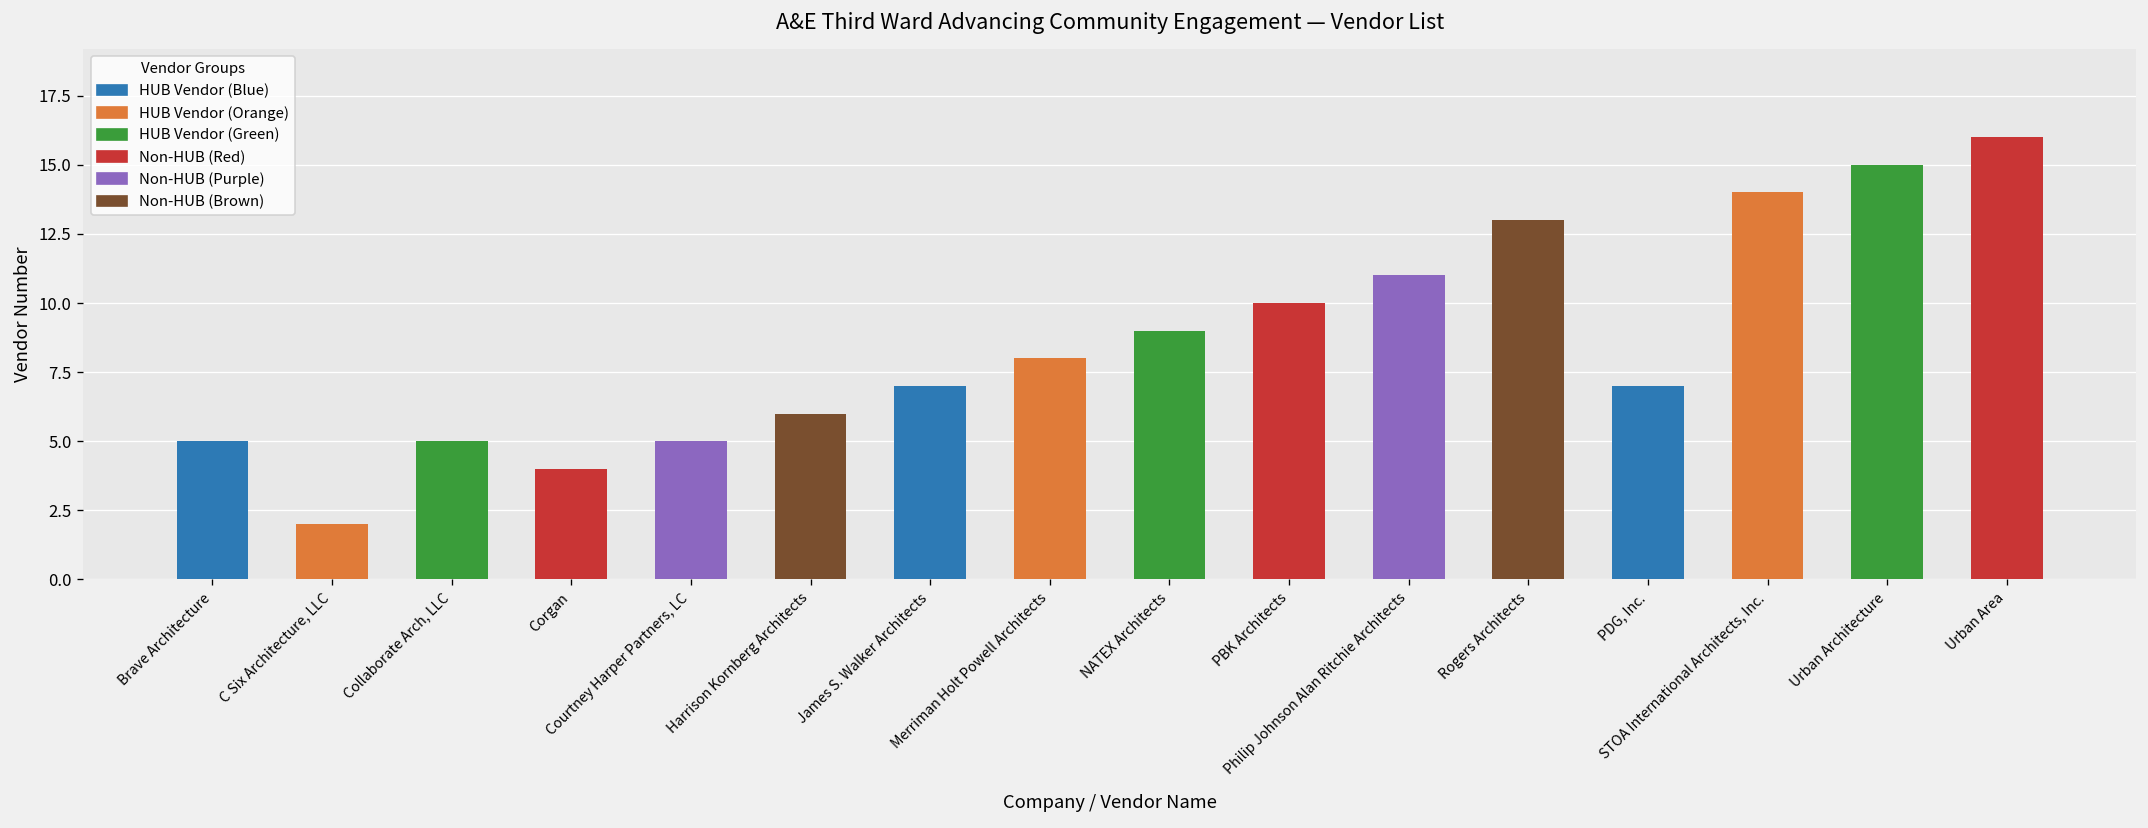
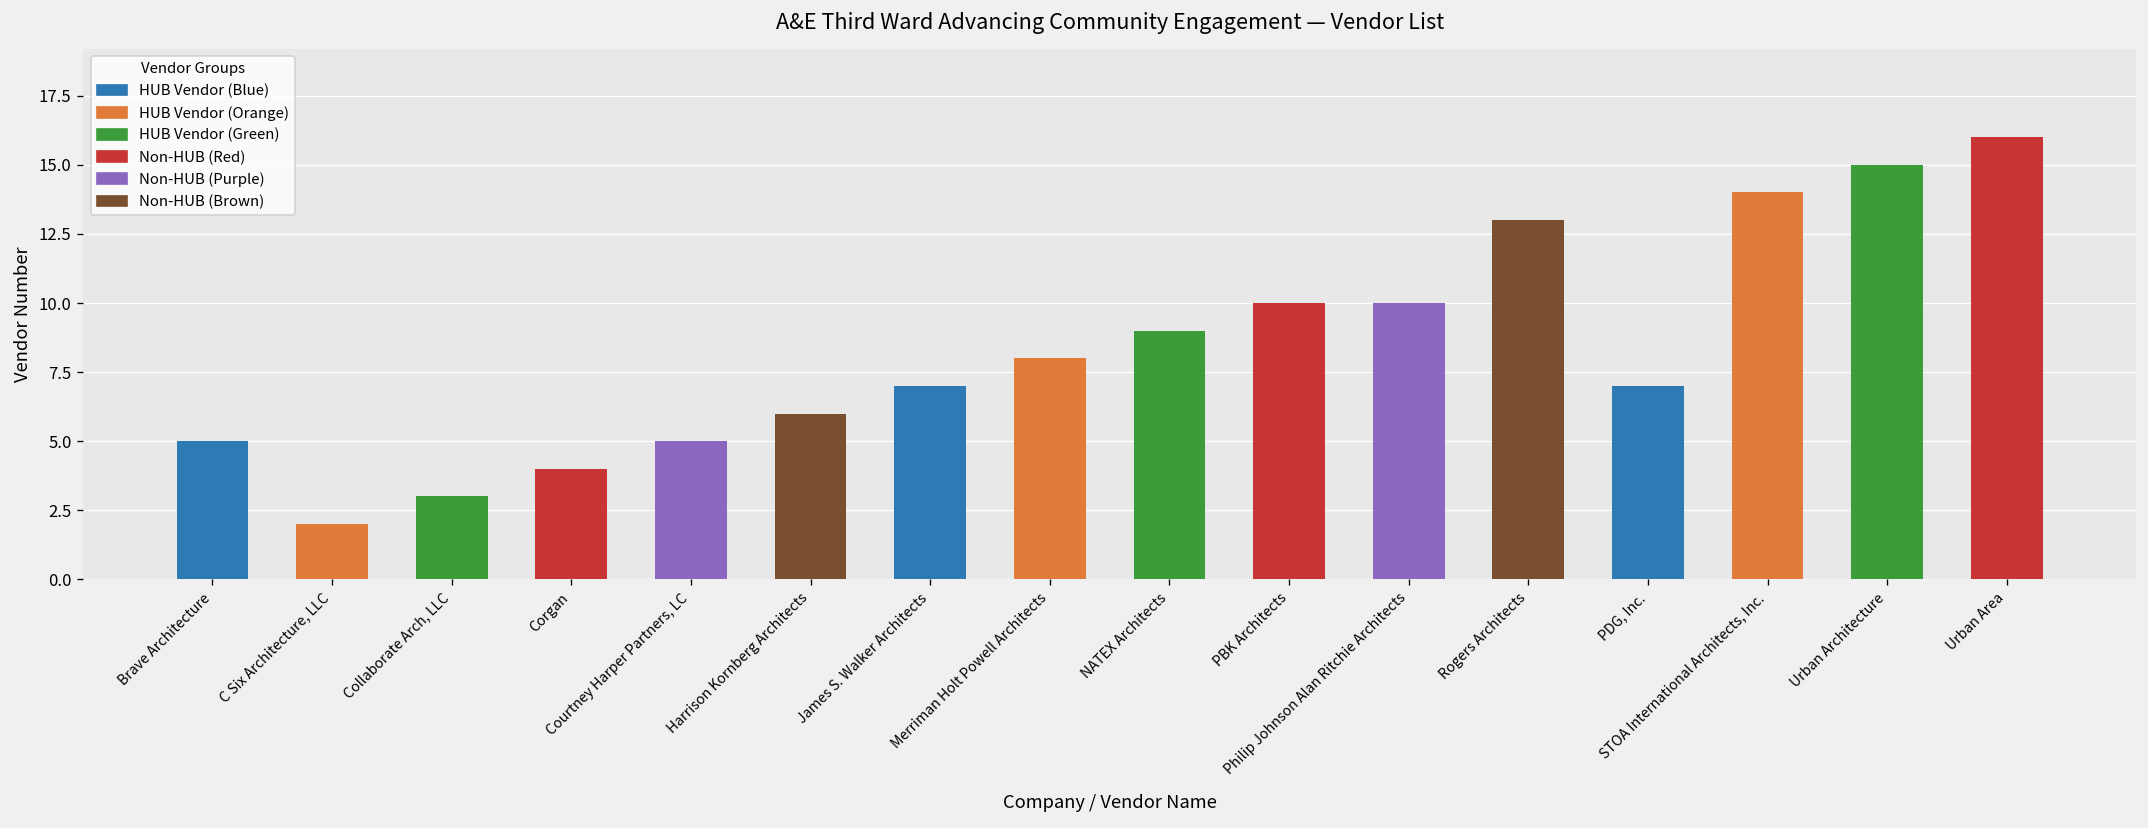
Collaborate Arch, LLC: 5 -> 3
Philip Johnson Alan Ritchie Architects: 11 -> 10
